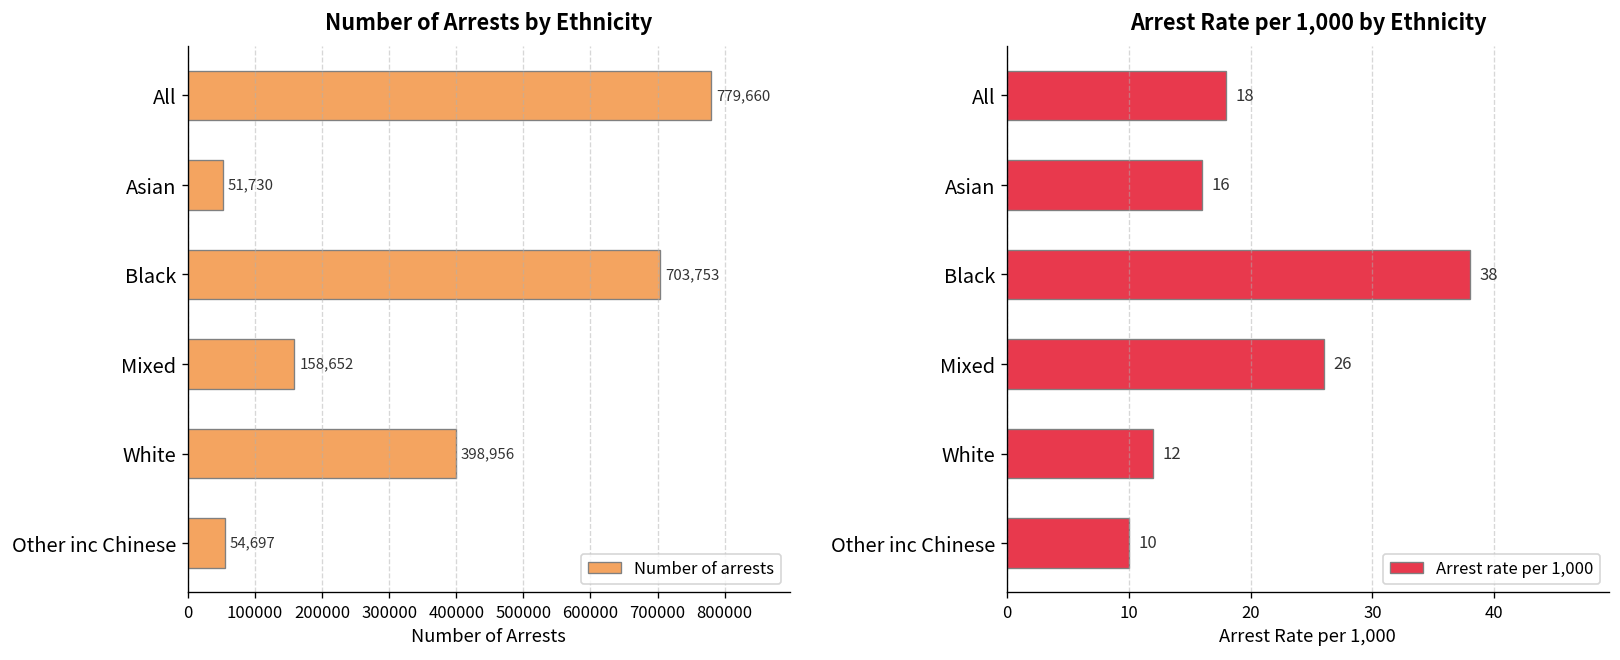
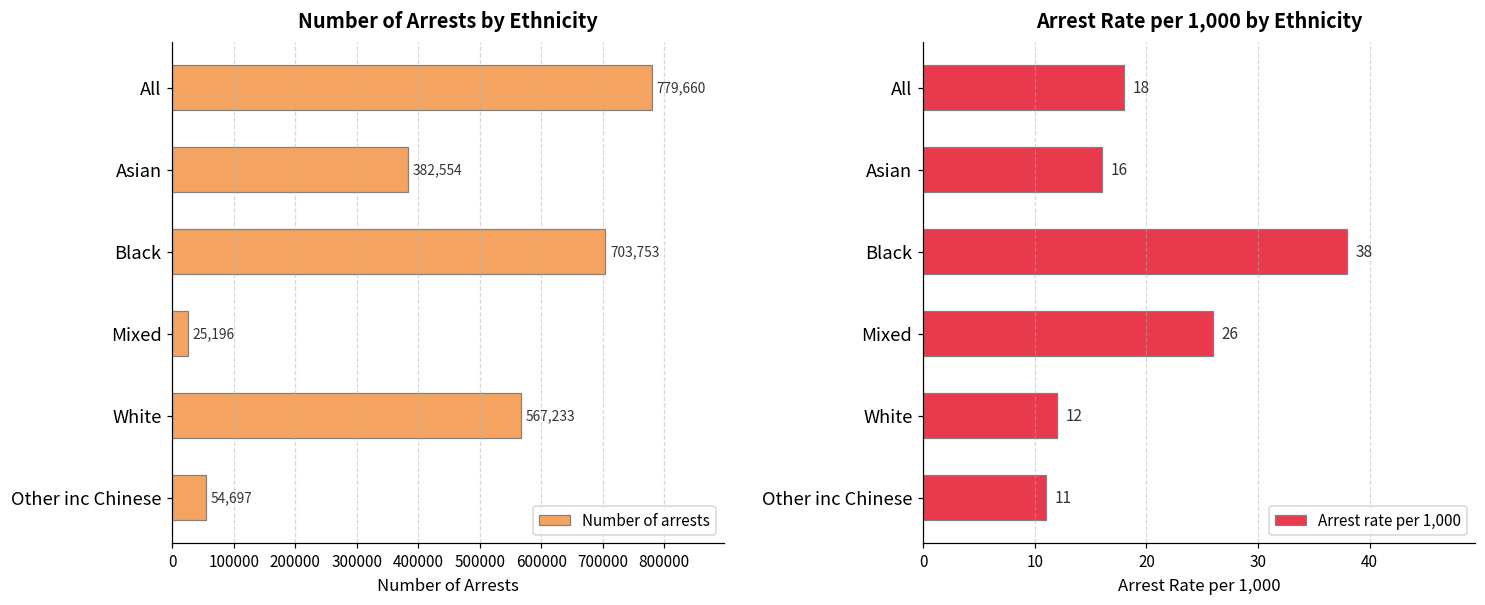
Number of Arrests by Ethnicity, Asian: 51,730 -> 382,554
Number of Arrests by Ethnicity, Mixed: 158,652 -> 25,196
Number of Arrests by Ethnicity, White: 398,956 -> 567,233
Arrest Rate per 1,000 by Ethnicity, Other inc Chinese: 10 -> 11
